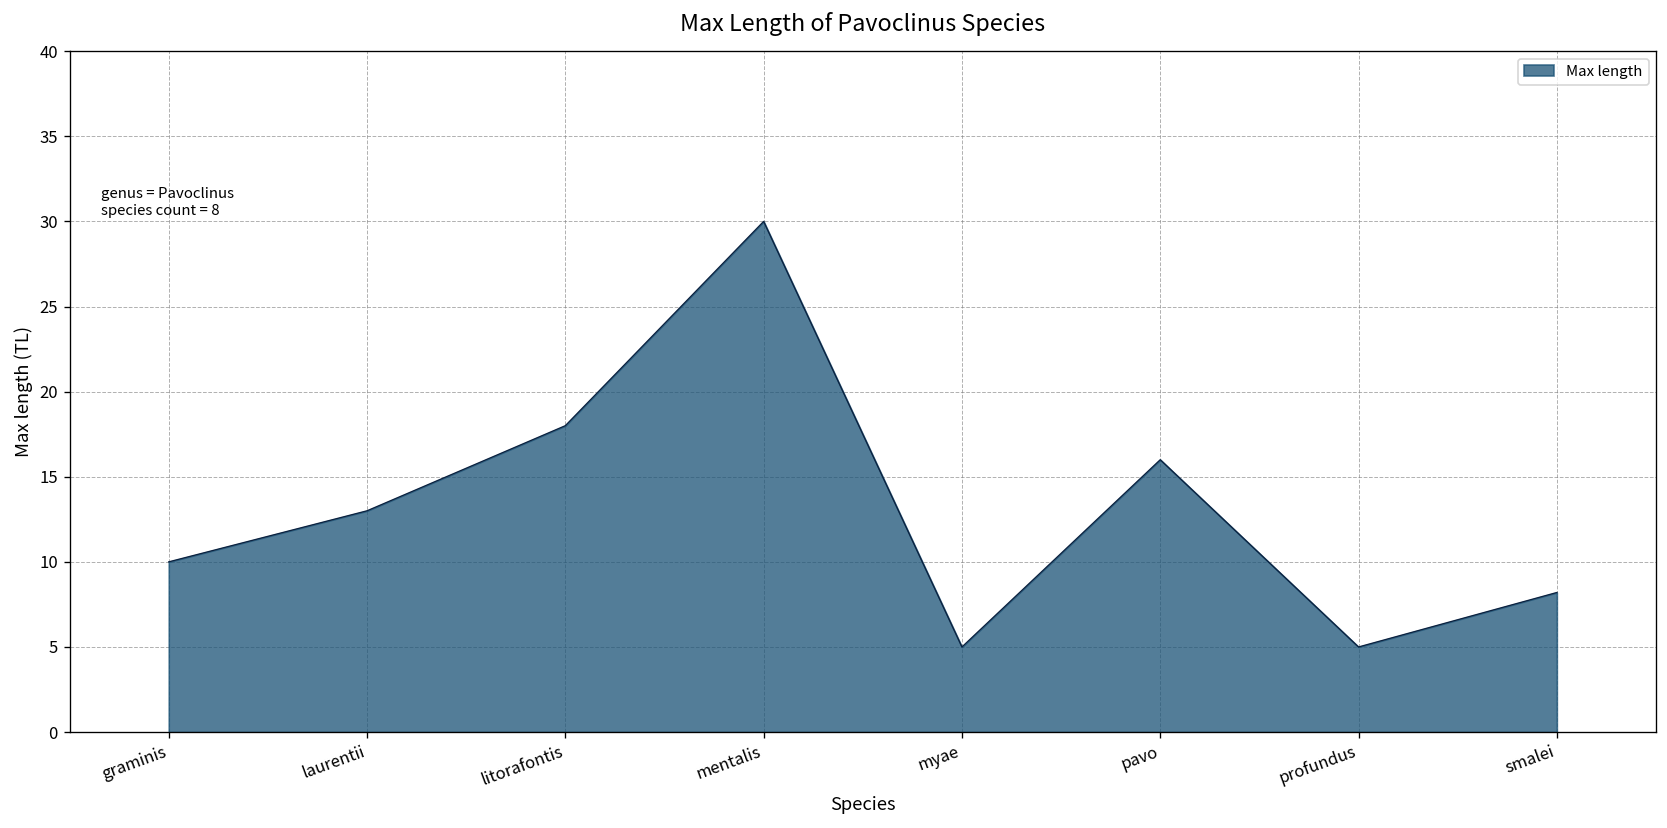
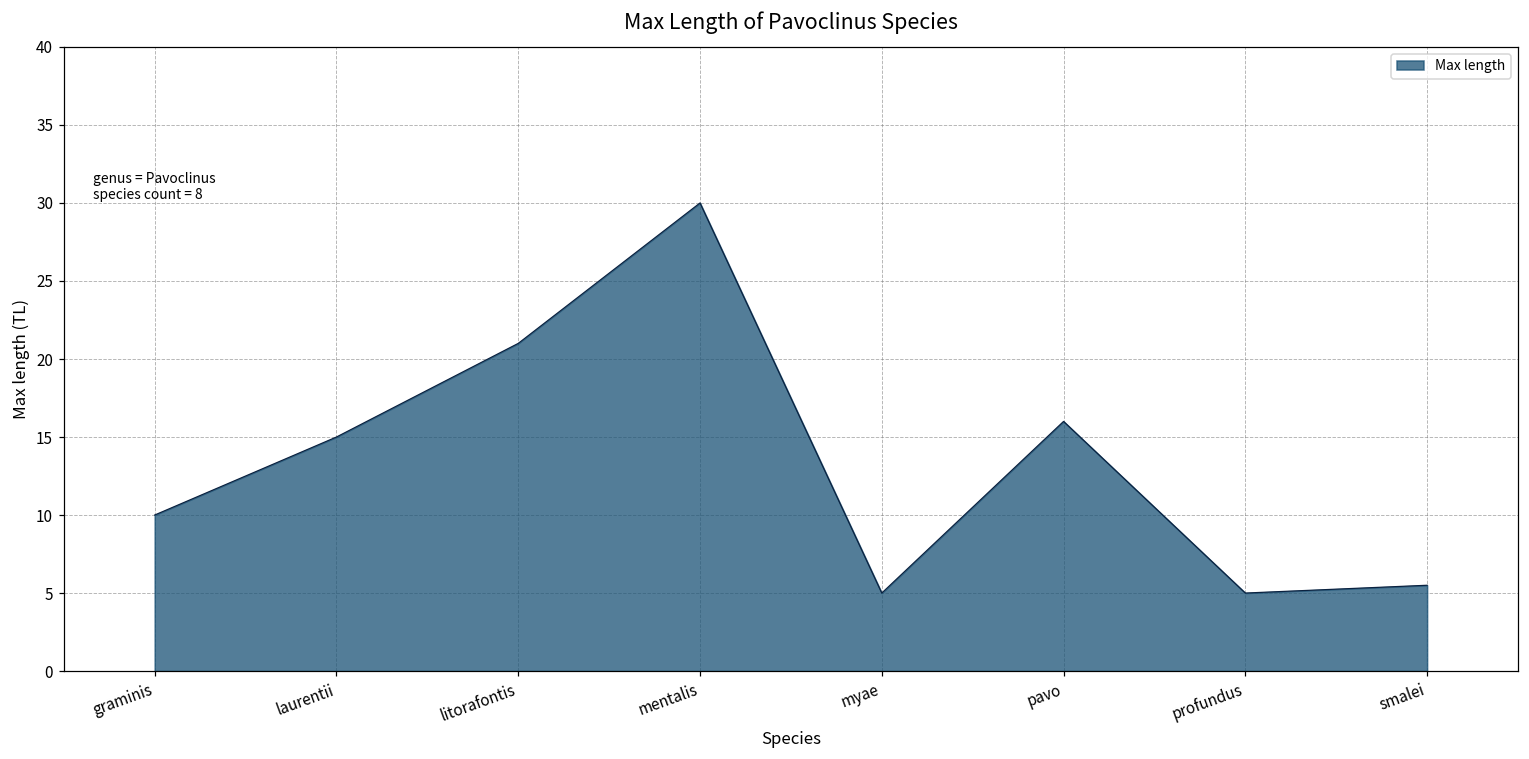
laurentii: 13 -> 15
litorafontis: 18 -> 21
smalei: 8.2 -> 5.5
